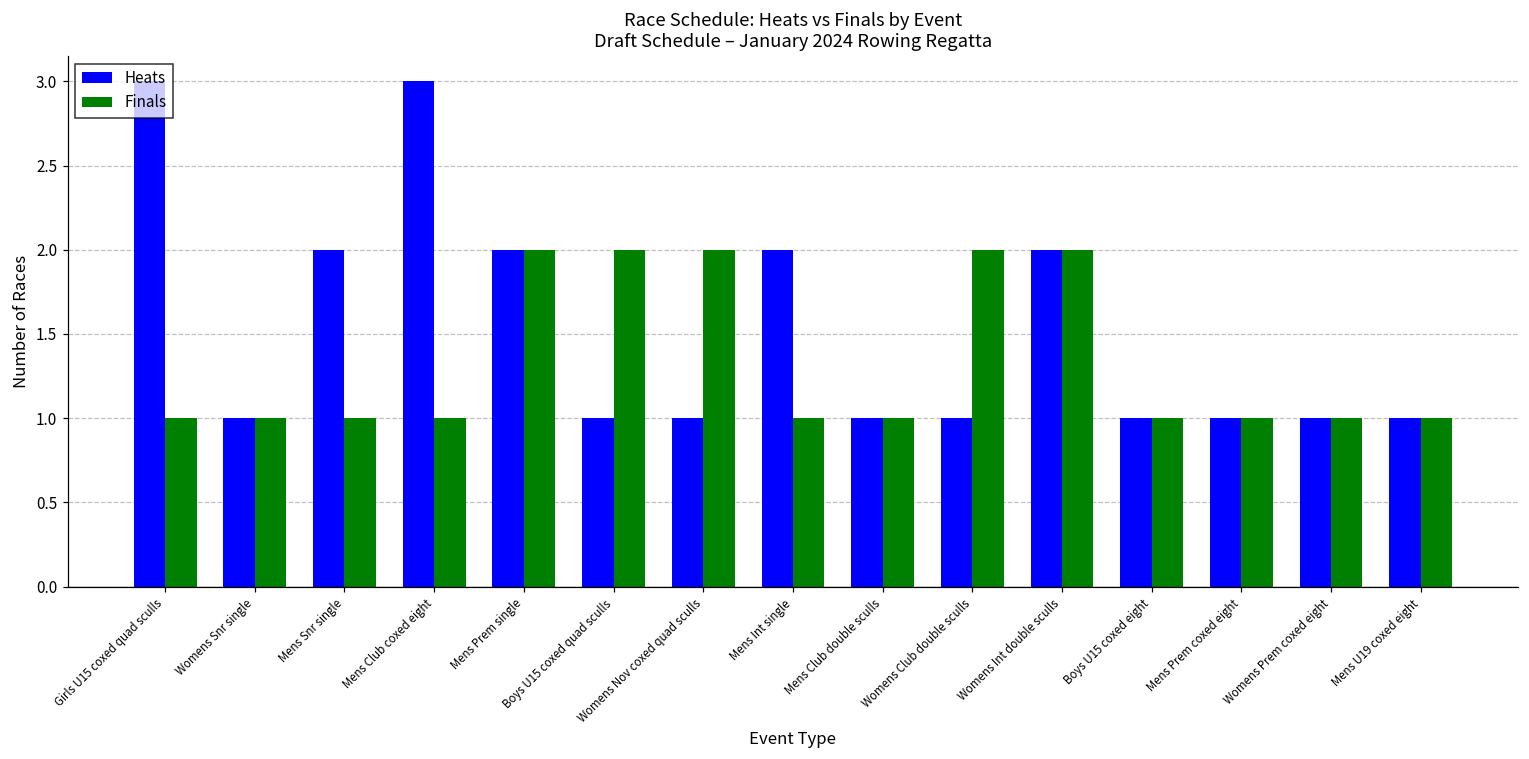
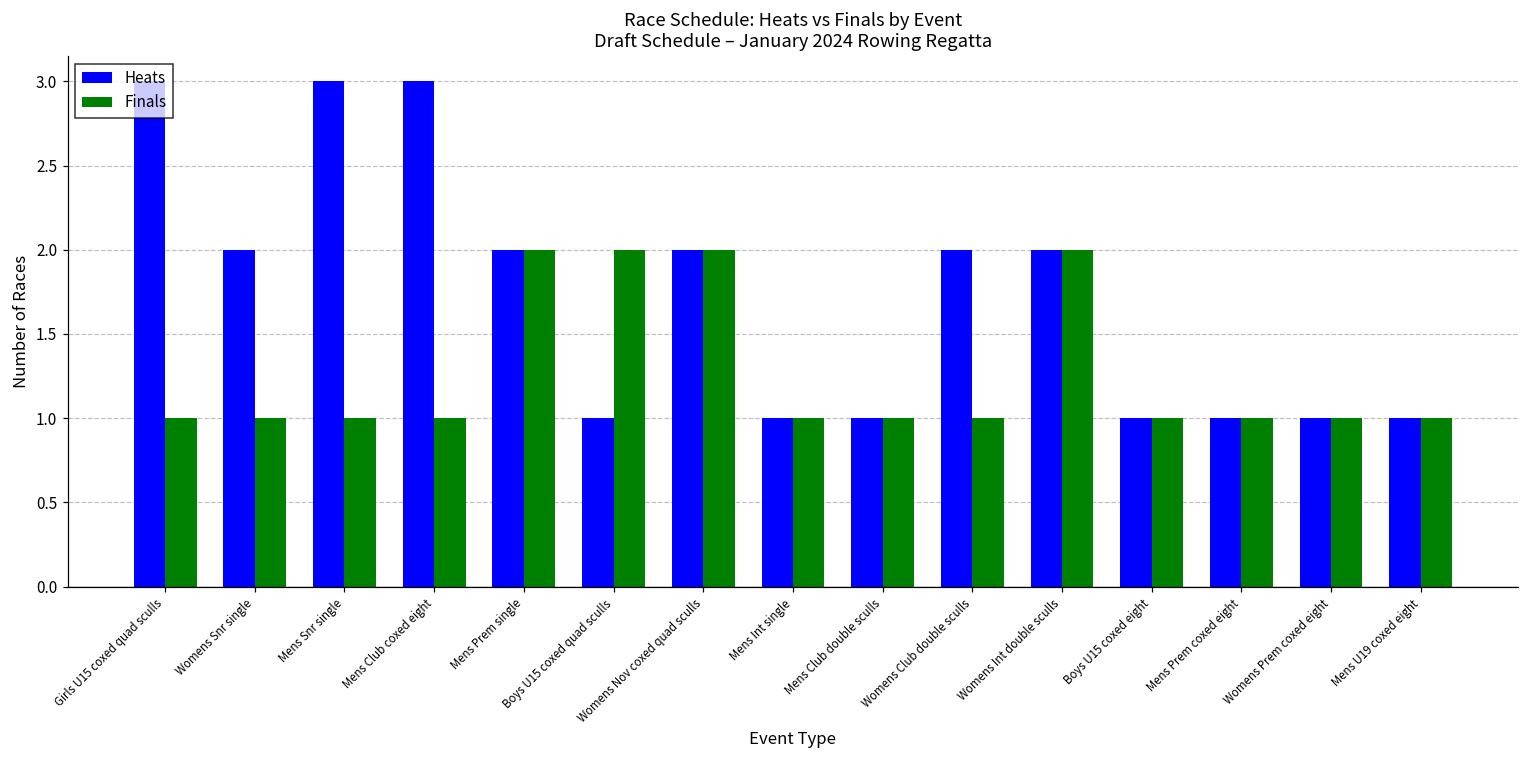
Heats, Womens Snr single: 1 -> 2
Heats, Mens Snr single: 2 -> 3
Heats, Womens Nov coxed quad sculls: 1 -> 2
Heats, Mens Int single: 2 -> 1
Heats, Womens Club double sculls: 1 -> 2
Finals, Womens Club double sculls: 2 -> 1
